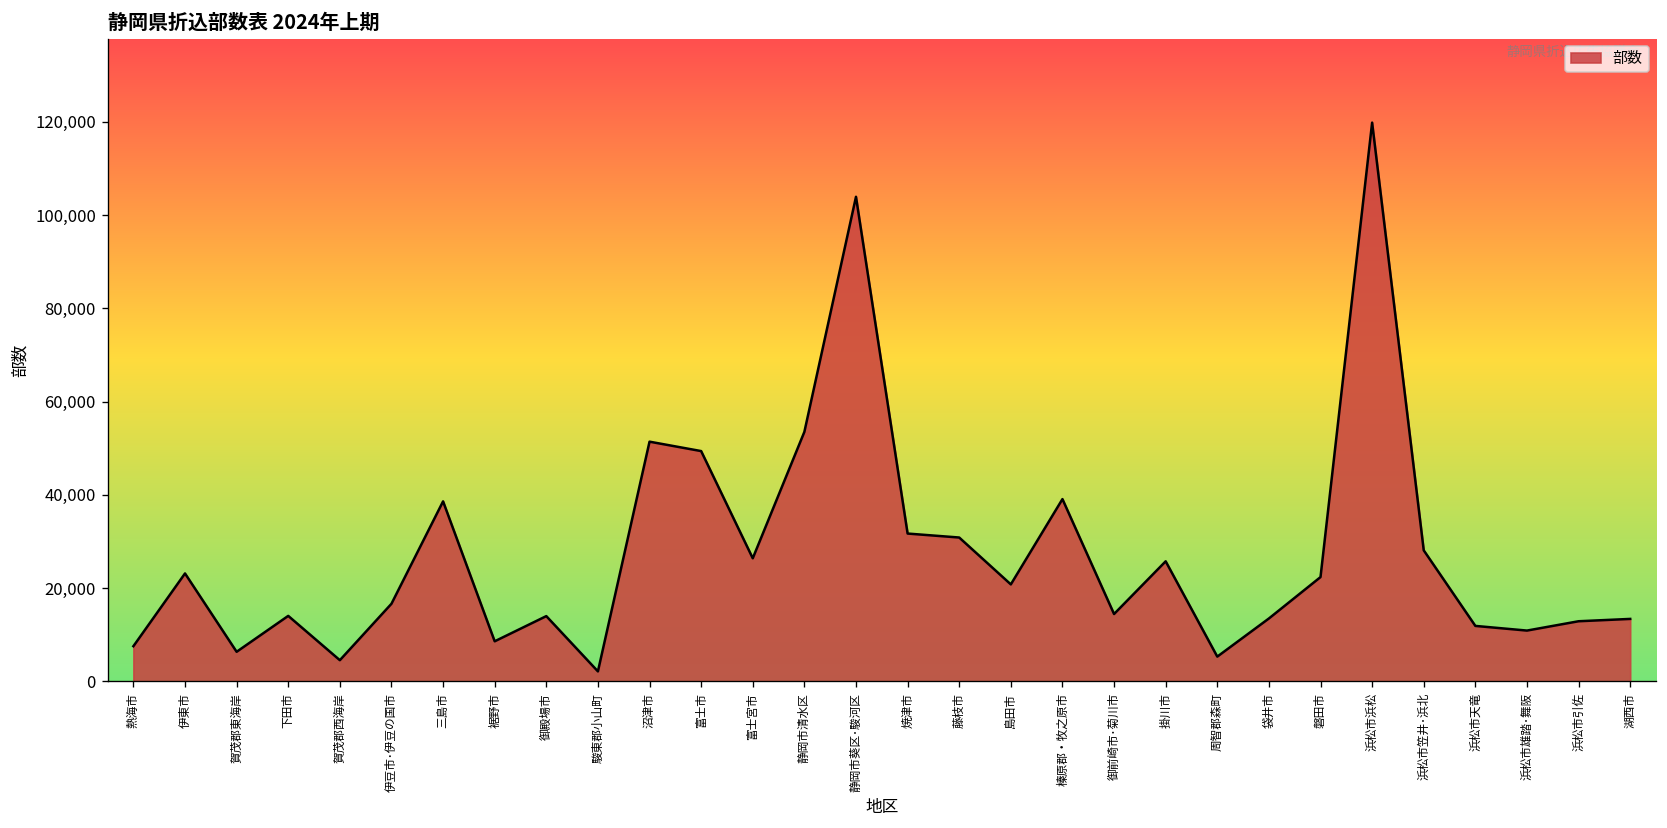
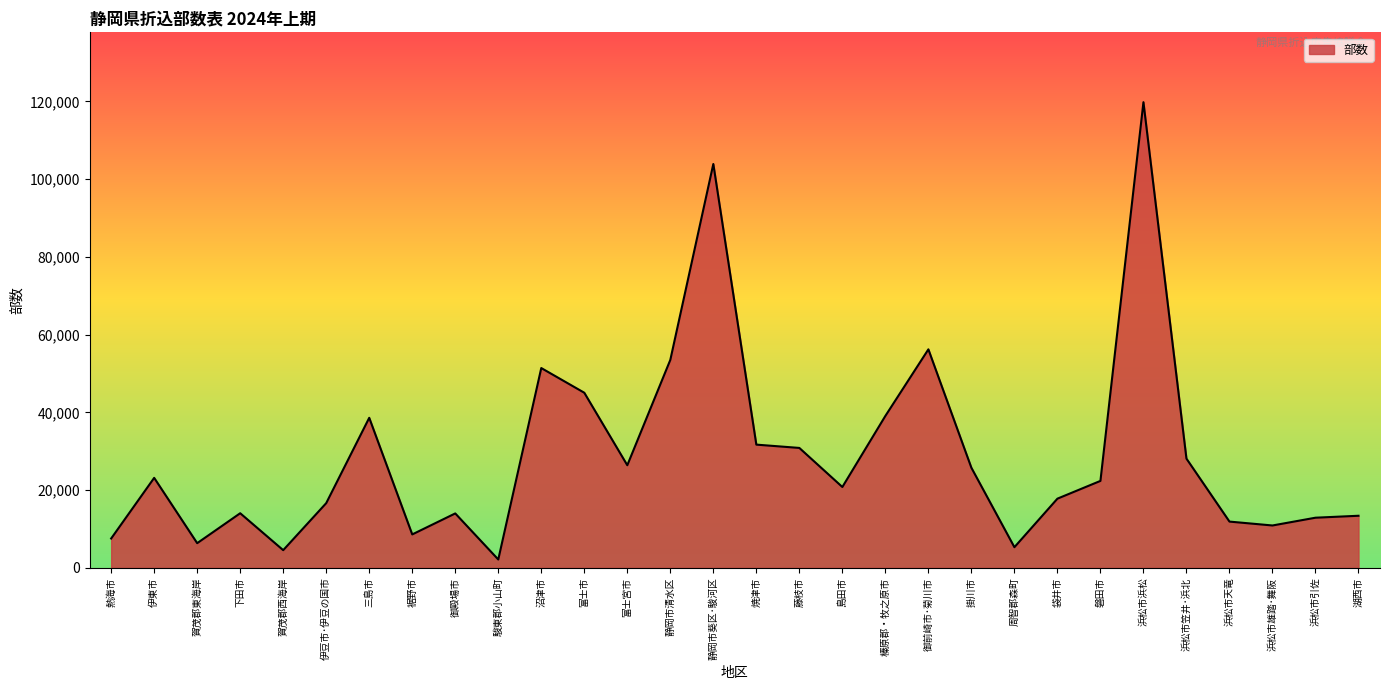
富士市: 49,000 -> 45,000
御前崎市･菊川市: 14,000 -> 56,000
袋井市: 13,000 -> 18,000
